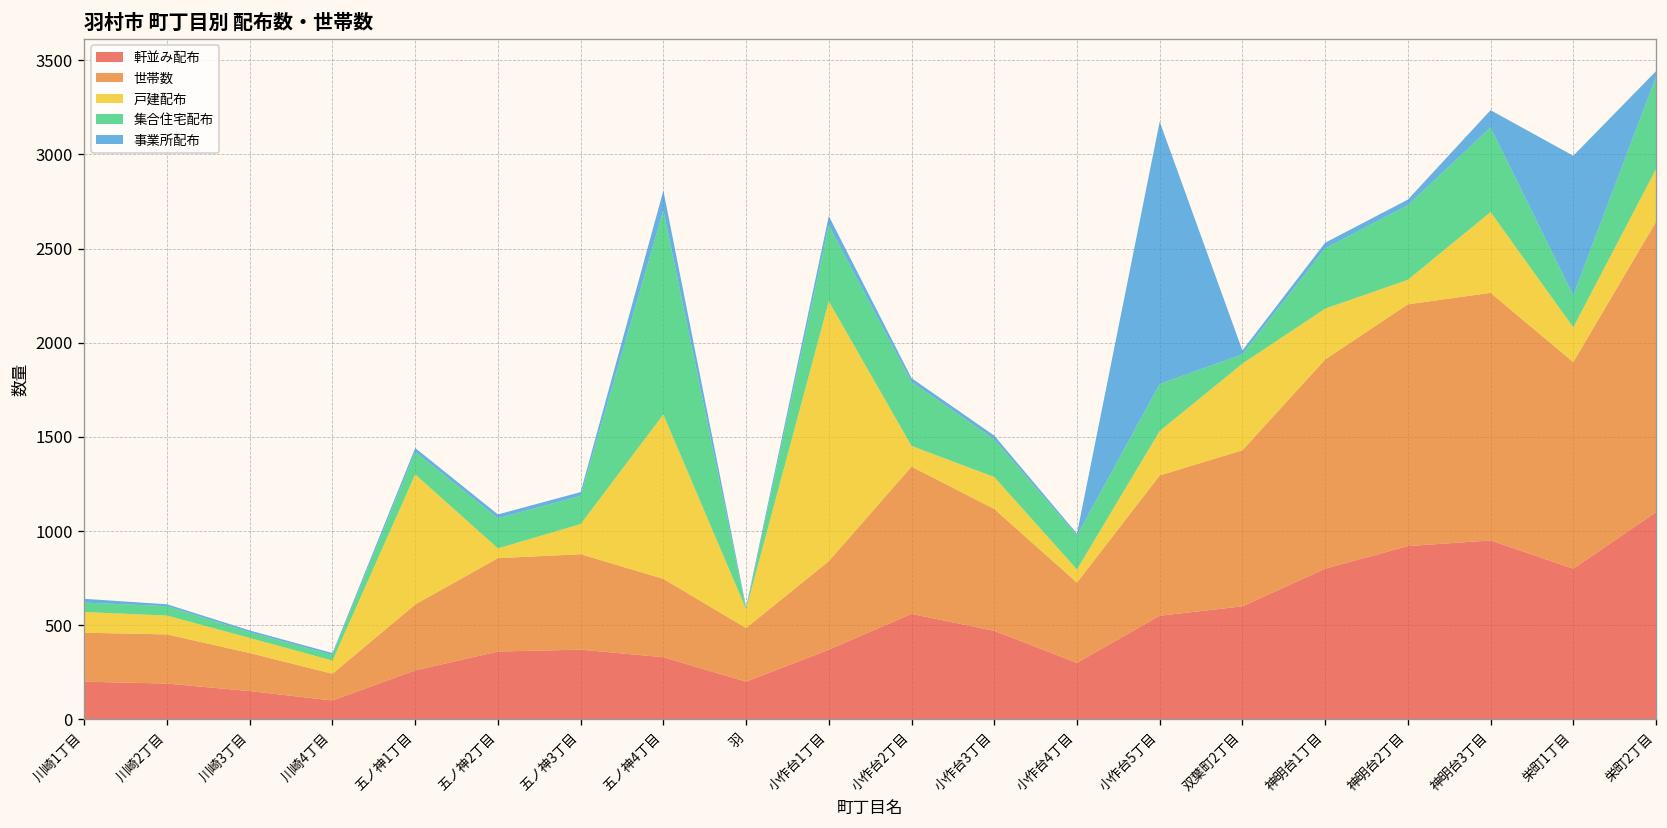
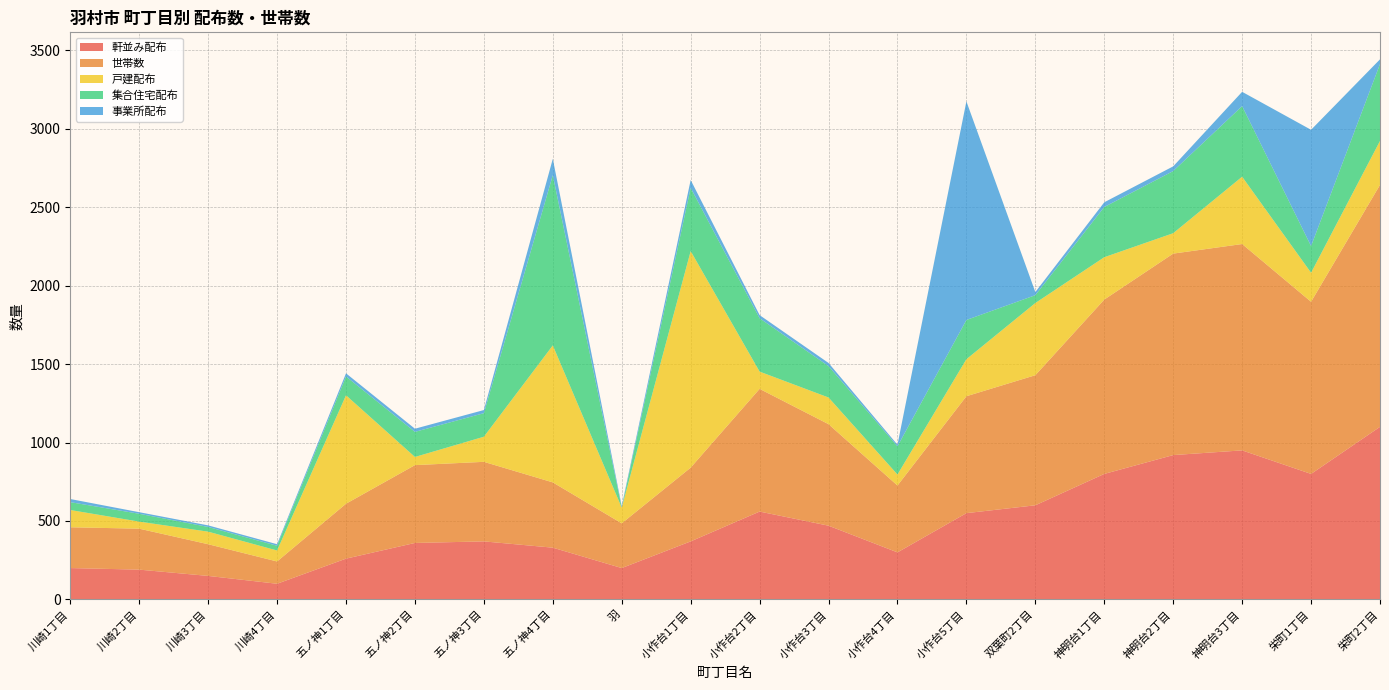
戸建配布, 川崎2丁目: 100 -> 50
